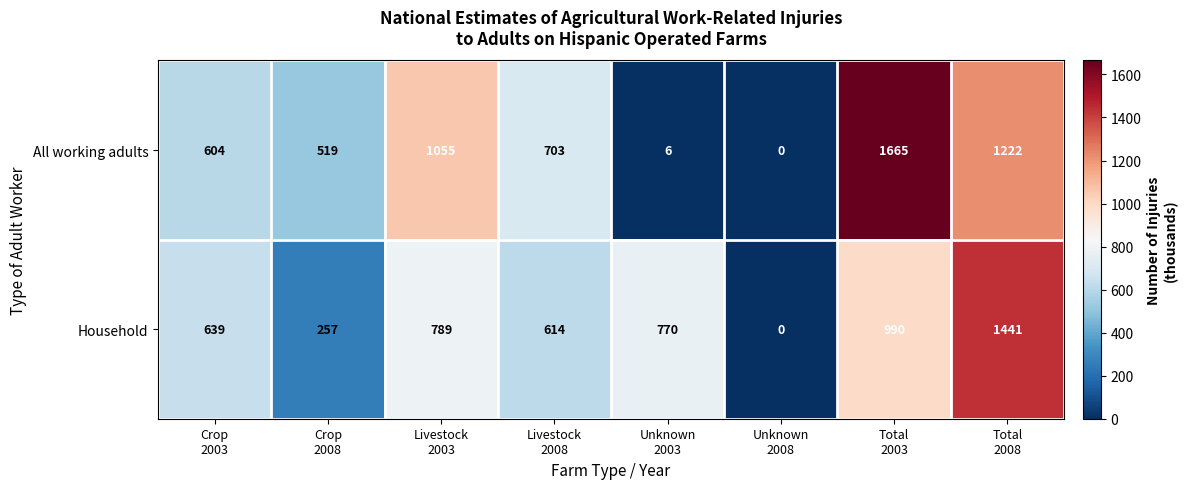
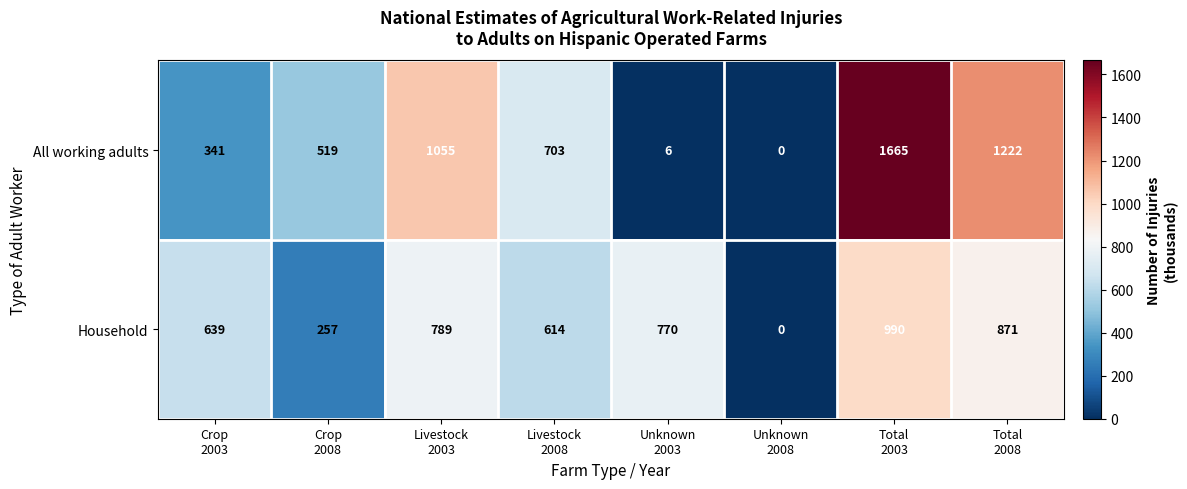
All working adults, Crop 2003: 604 -> 341
Household, Total 2008: 1441 -> 871
